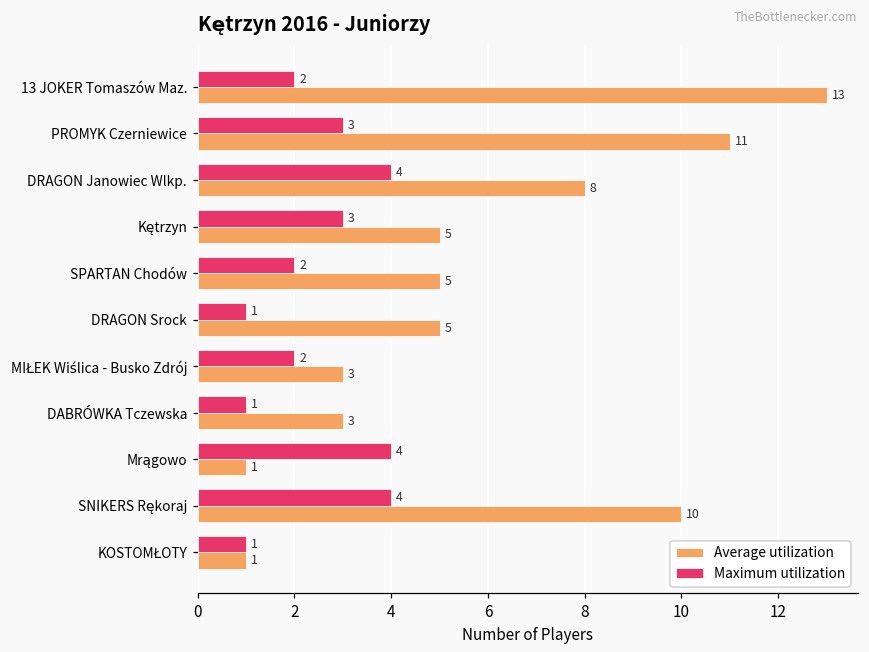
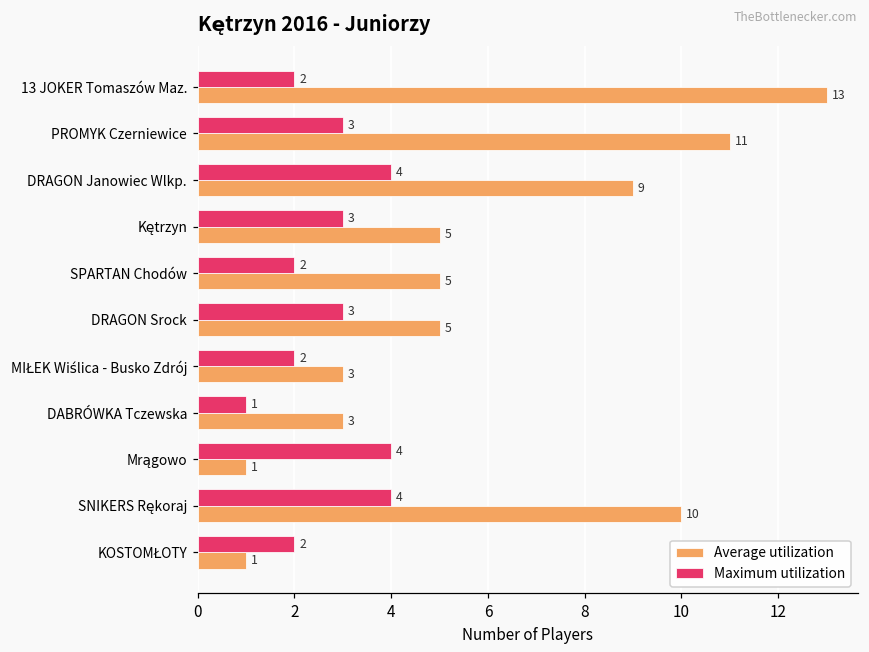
Average utilization, DRAGON Janowiec Wlkp.: 8 -> 9
Maximum utilization, DRAGON Srock: 1 -> 3
Maximum utilization, KOSTOMŁOTY: 1 -> 2
